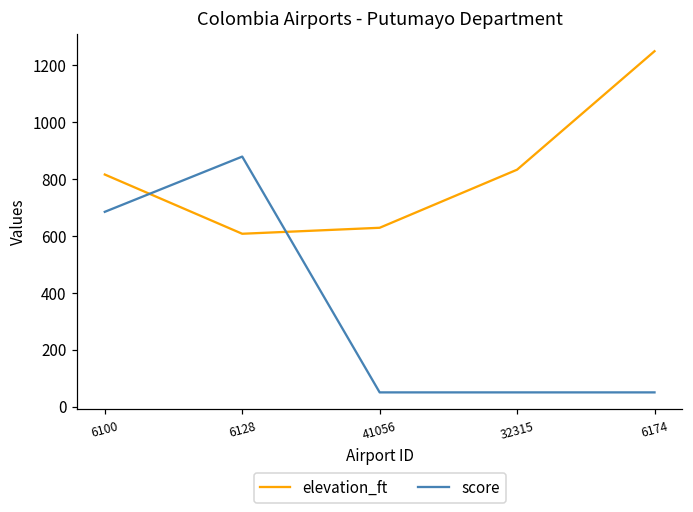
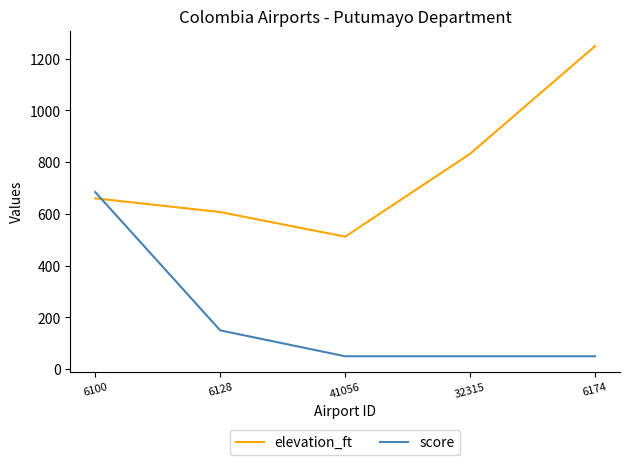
elevation_ft, 6100: 820 -> 660
score, 6128: 880 -> 150
elevation_ft, 41056: 630 -> 510
